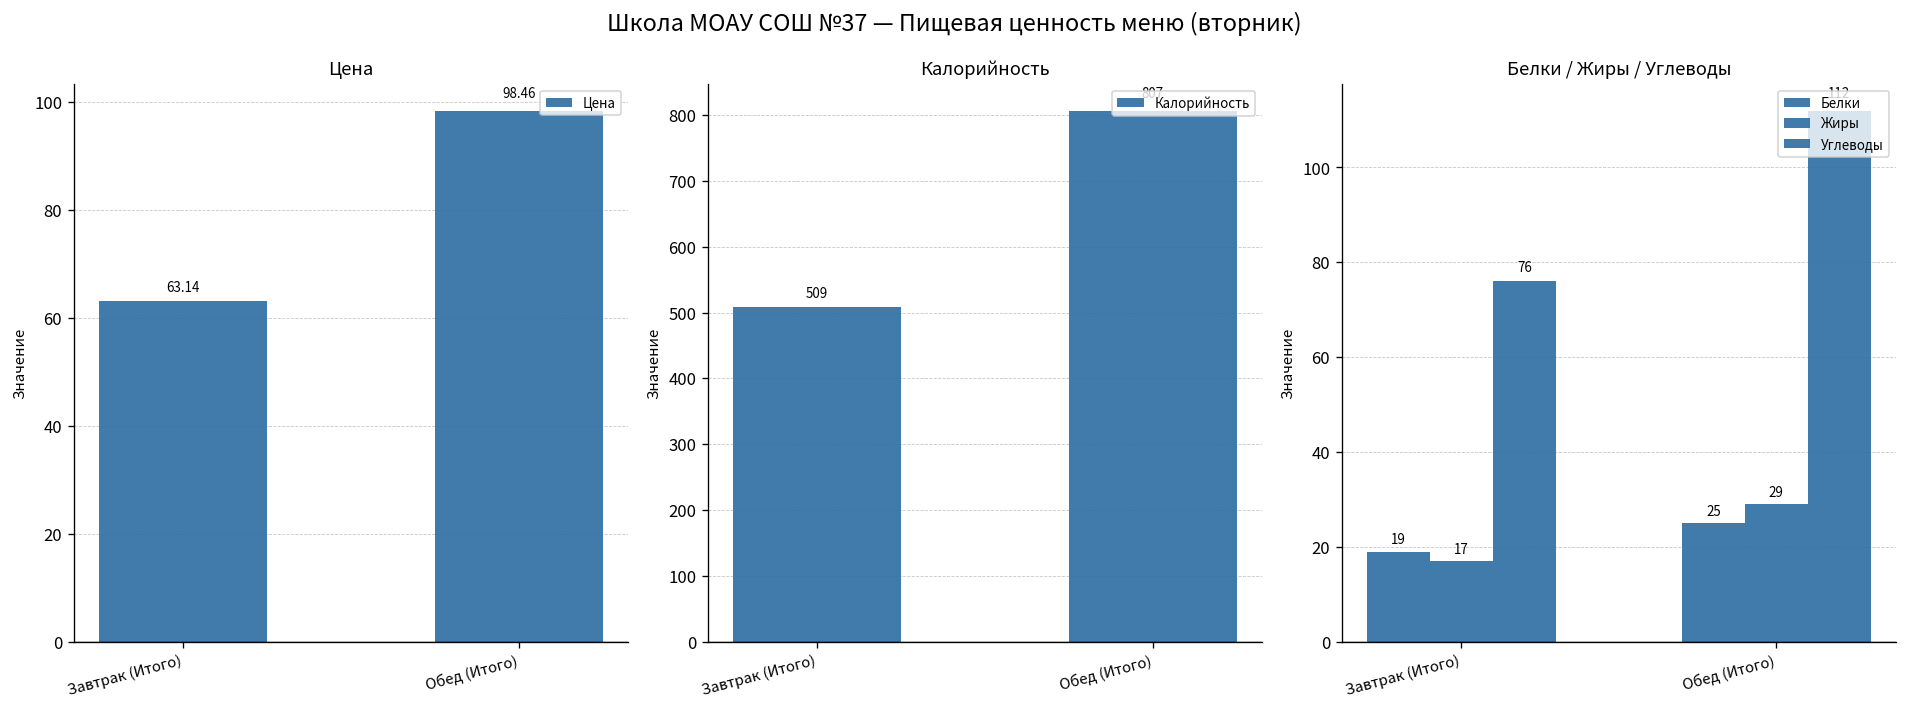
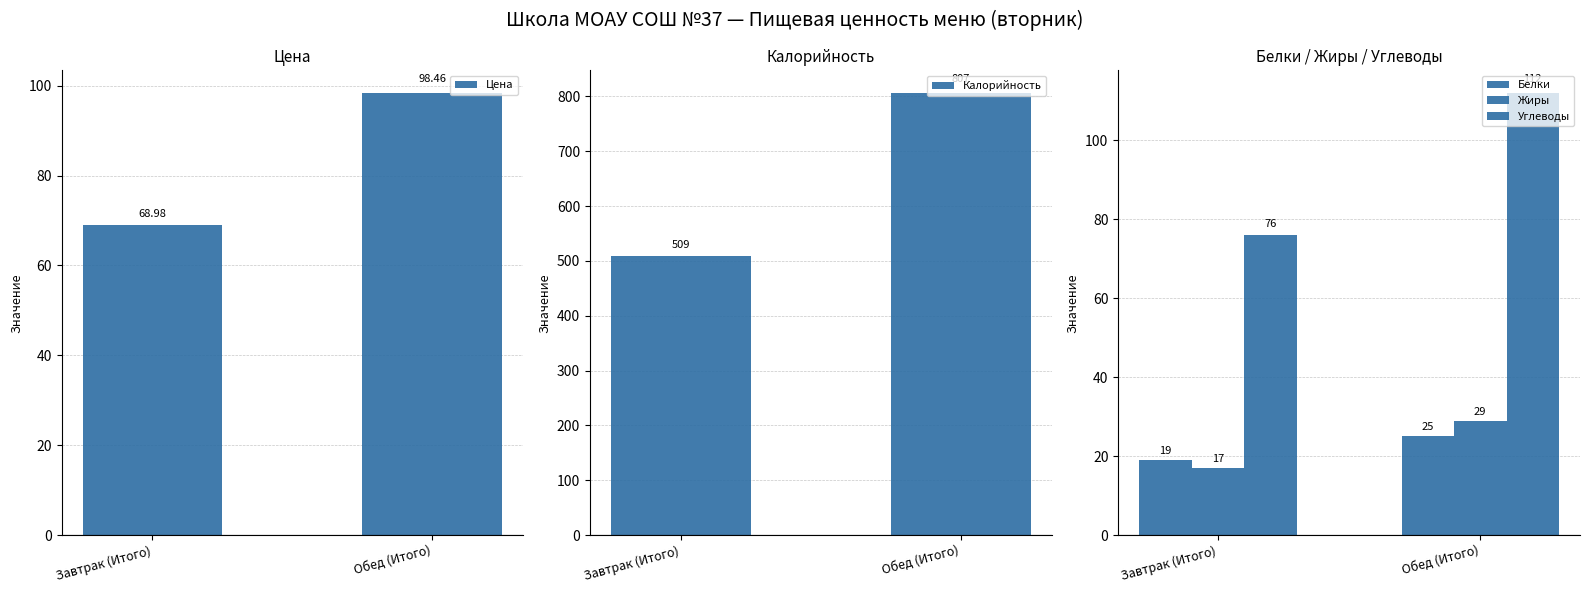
Цена, Завтрак (Итого): 63.14 -> 68.98
